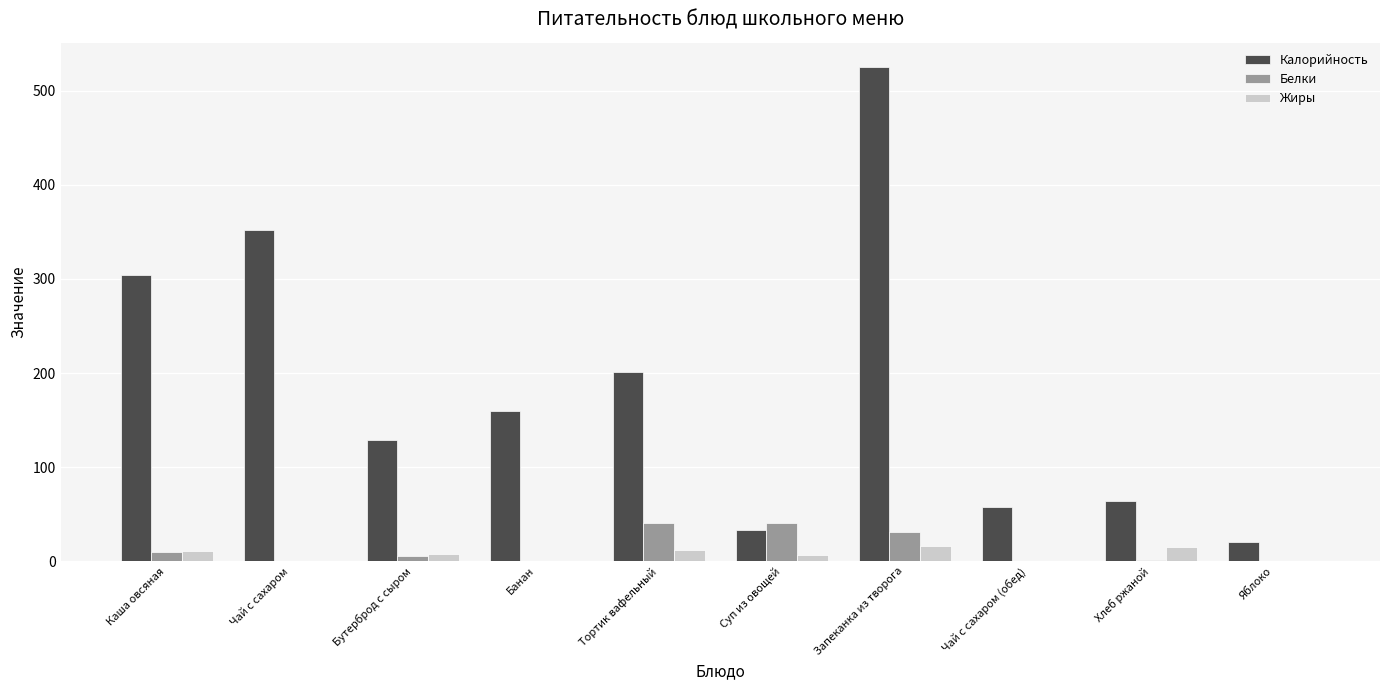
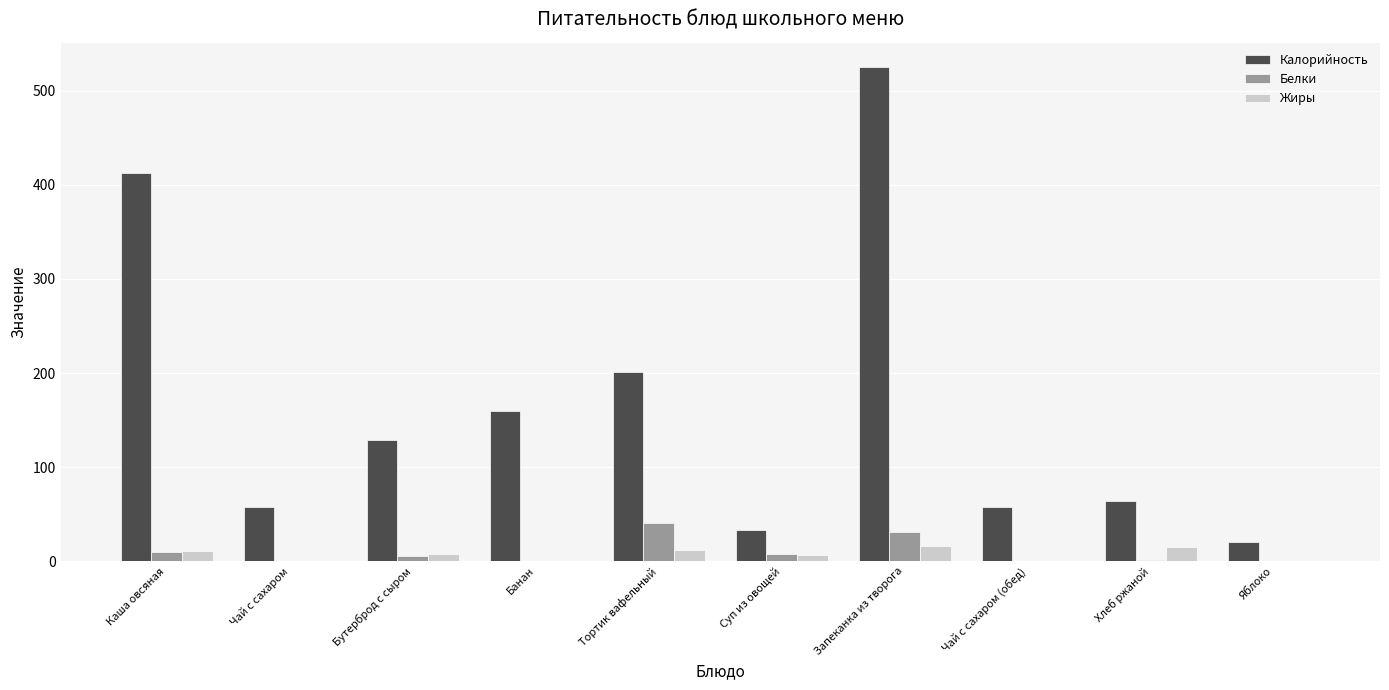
Калорийность, Каша овсяная: 300 -> 410
Калорийность, Чай с сахаром: 350 -> 60
Белки, Суп из овощей: 40 -> 10
